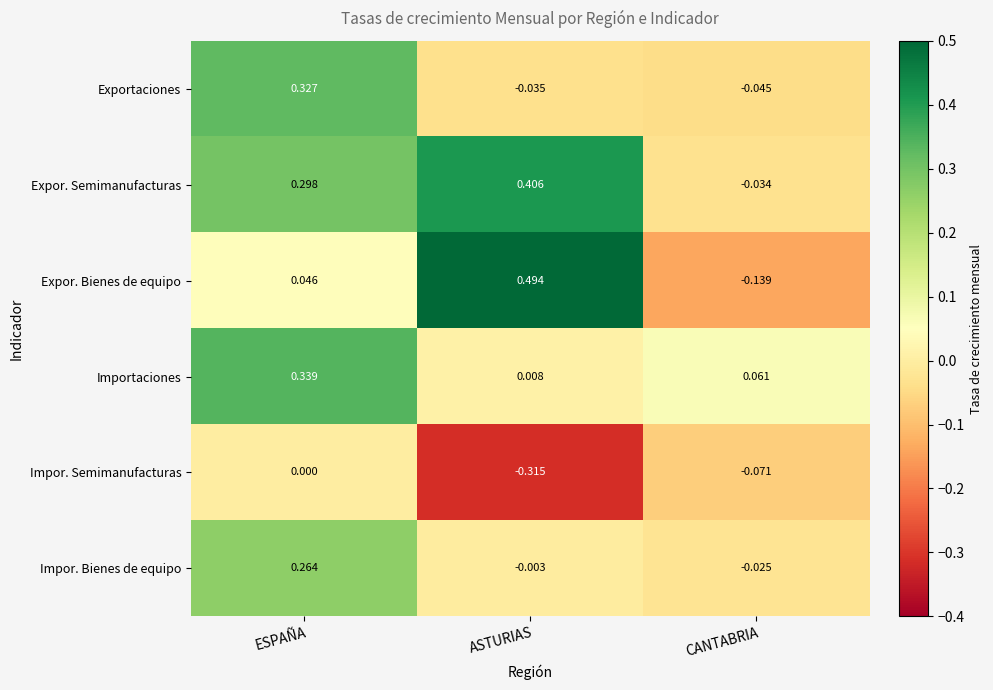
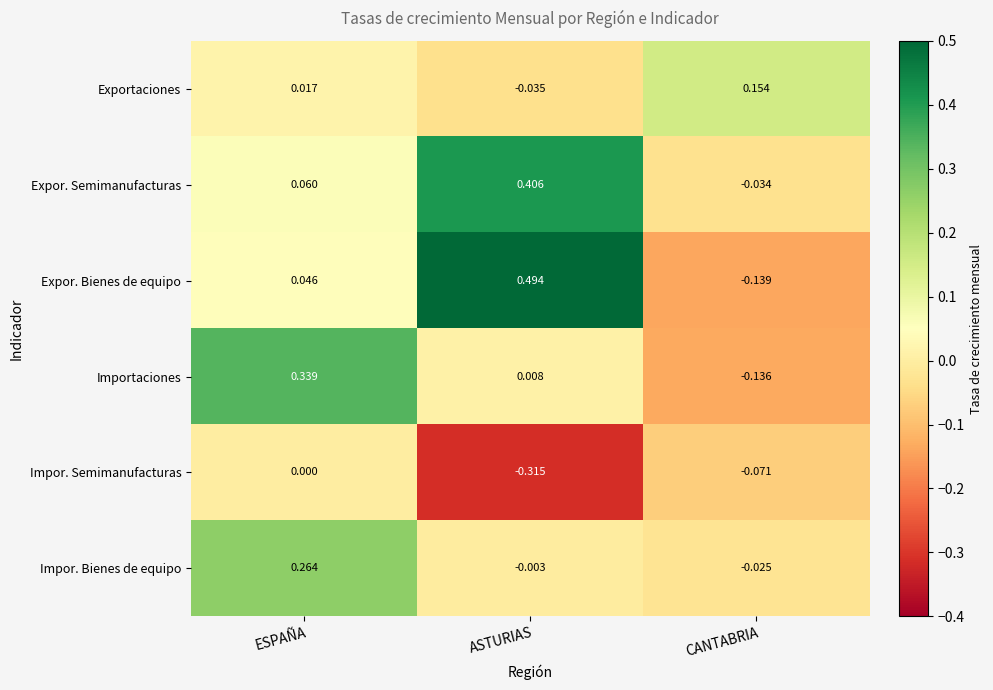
Exportaciones, ESPAÑA: 0.327 -> 0.017
Exportaciones, CANTABRIA: -0.045 -> 0.154
Expor. Semimanufacturas, ESPAÑA: 0.298 -> 0.060
Importaciones, CANTABRIA: 0.061 -> -0.136
